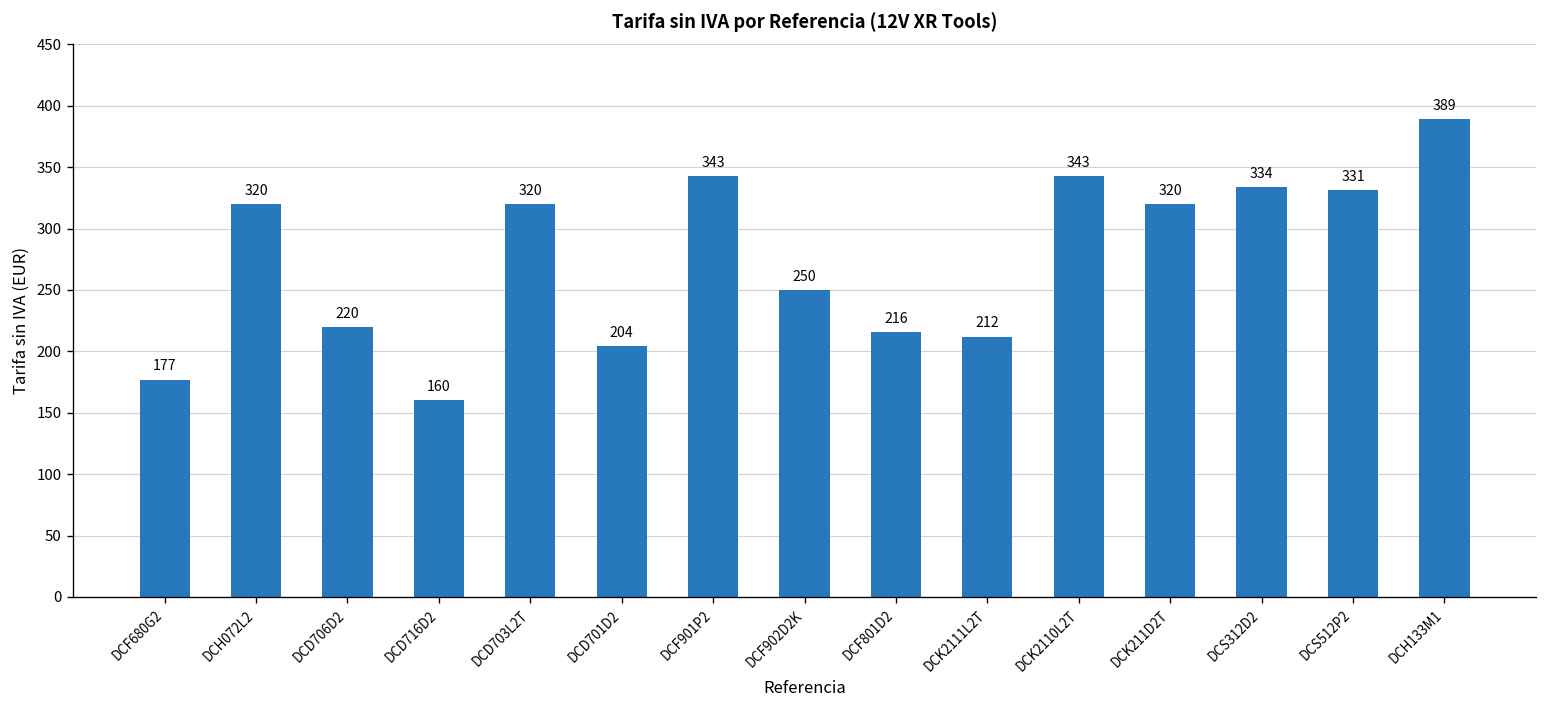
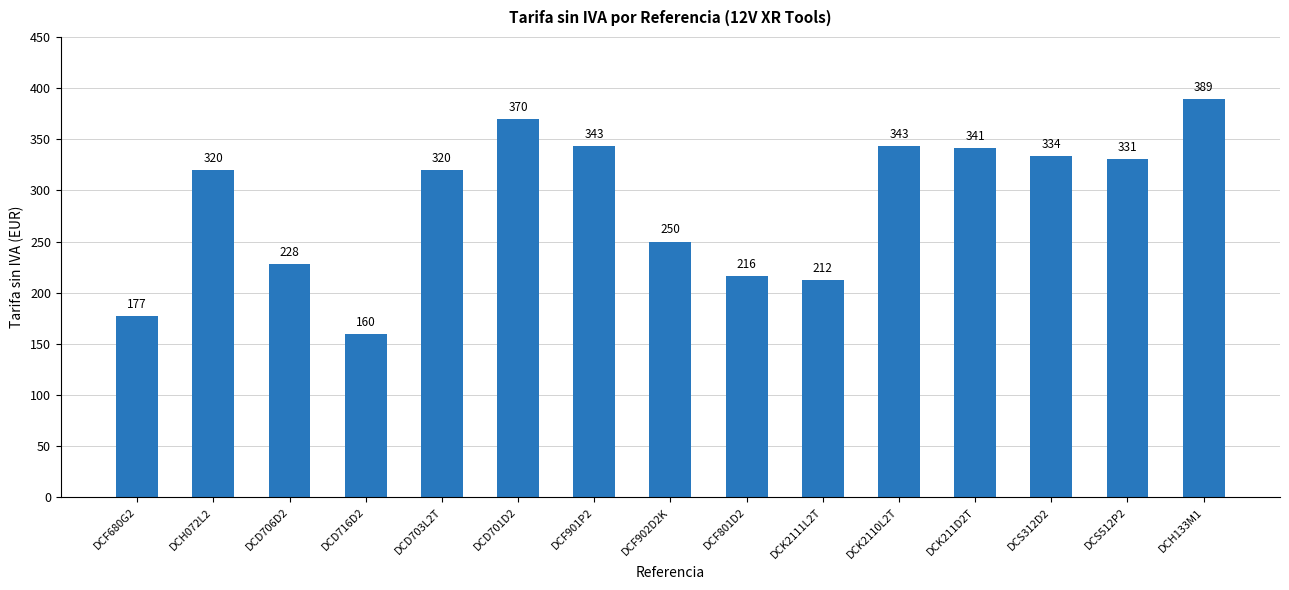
DCD706D2: 220 -> 228
DCD701D2: 204 -> 370
DCK211D2T: 320 -> 341
